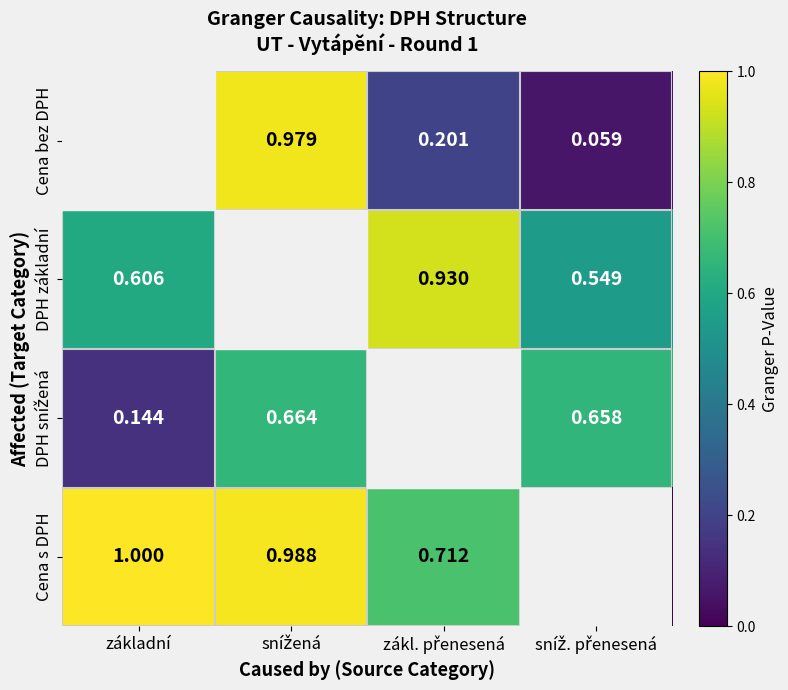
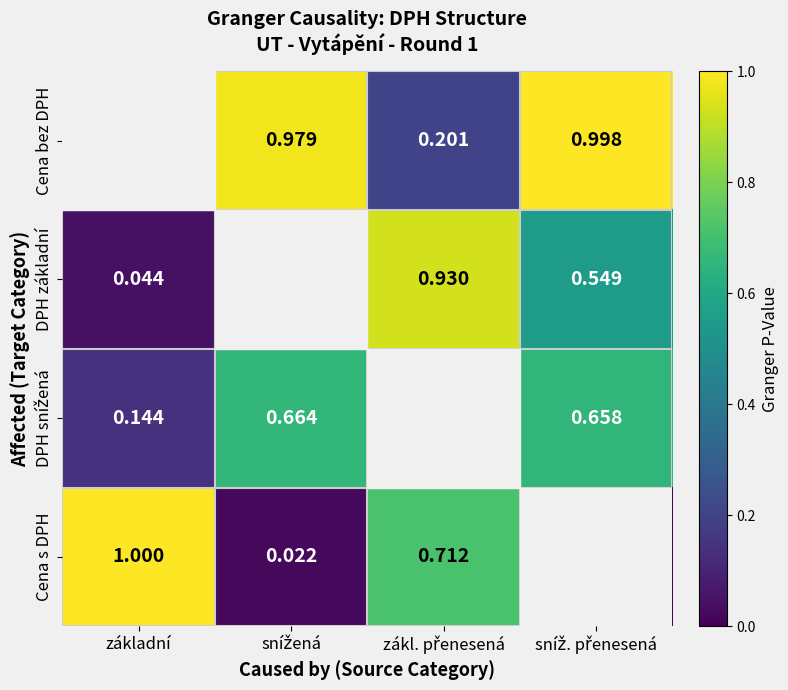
Cena bez DPH, sníž. přenesená: 0.059 -> 0.998
DPH základní, základní: 0.606 -> 0.044
Cena s DPH, snížená: 0.988 -> 0.022
